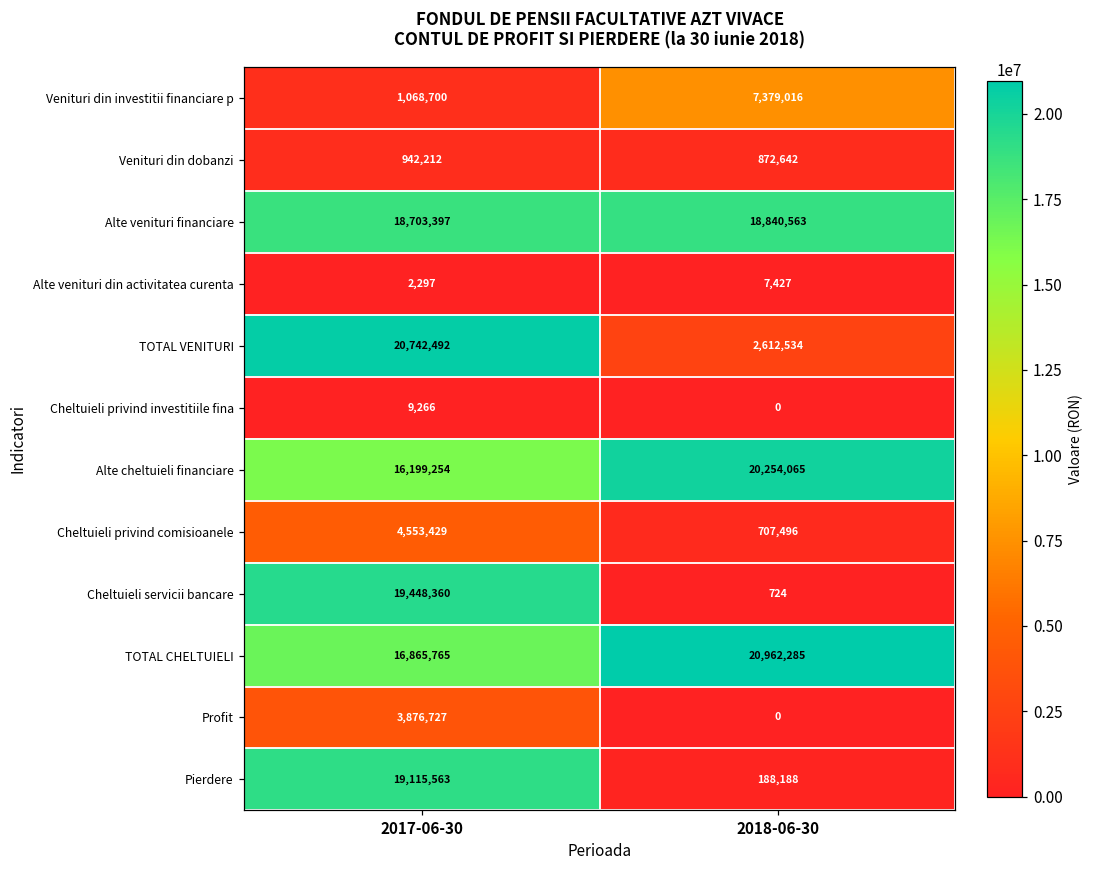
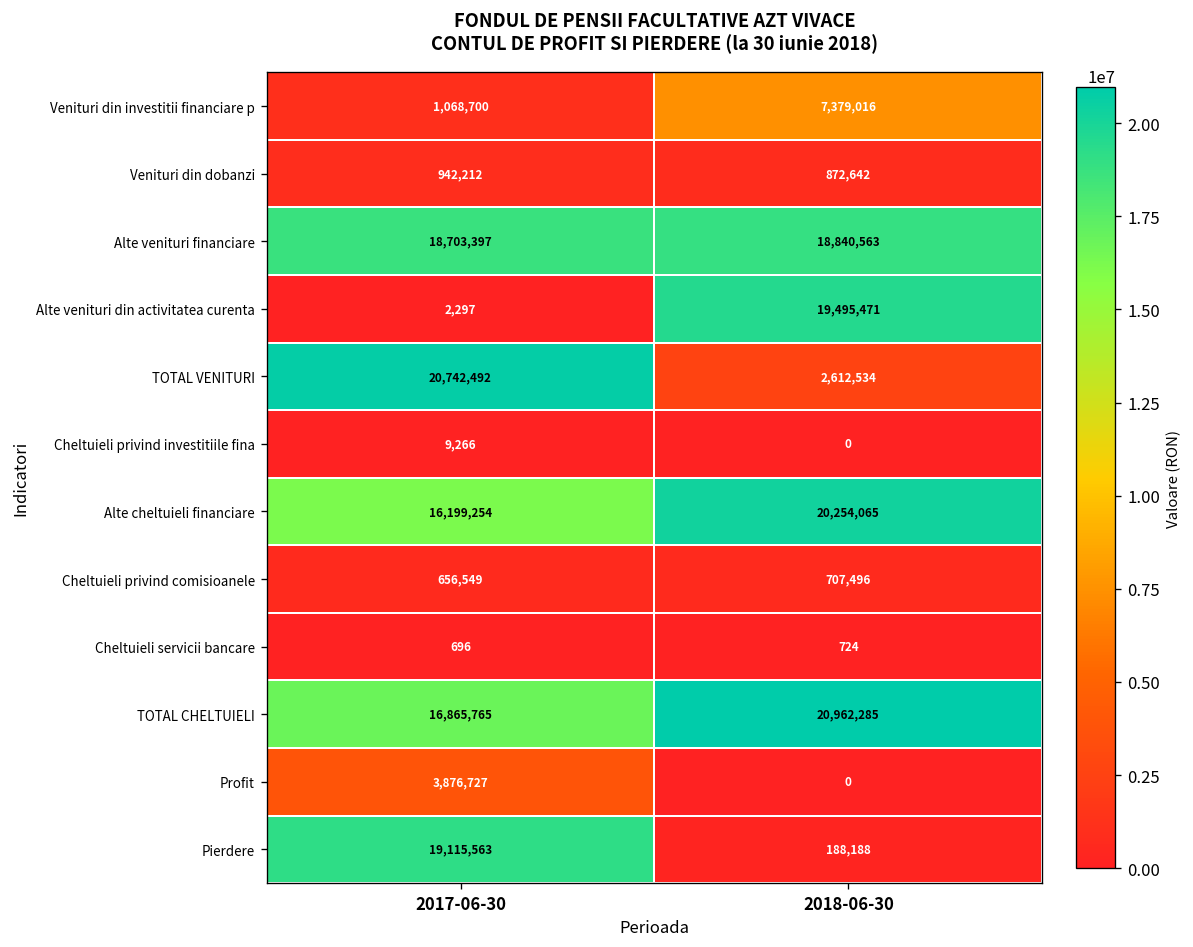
Alte venituri din activitatea curenta, 2018-06-30: 7,427 -> 19,495,471
Cheltuieli privind comisioanele, 2017-06-30: 4,553,429 -> 656,549
Cheltuieli servicii bancare, 2017-06-30: 19,448,360 -> 696
